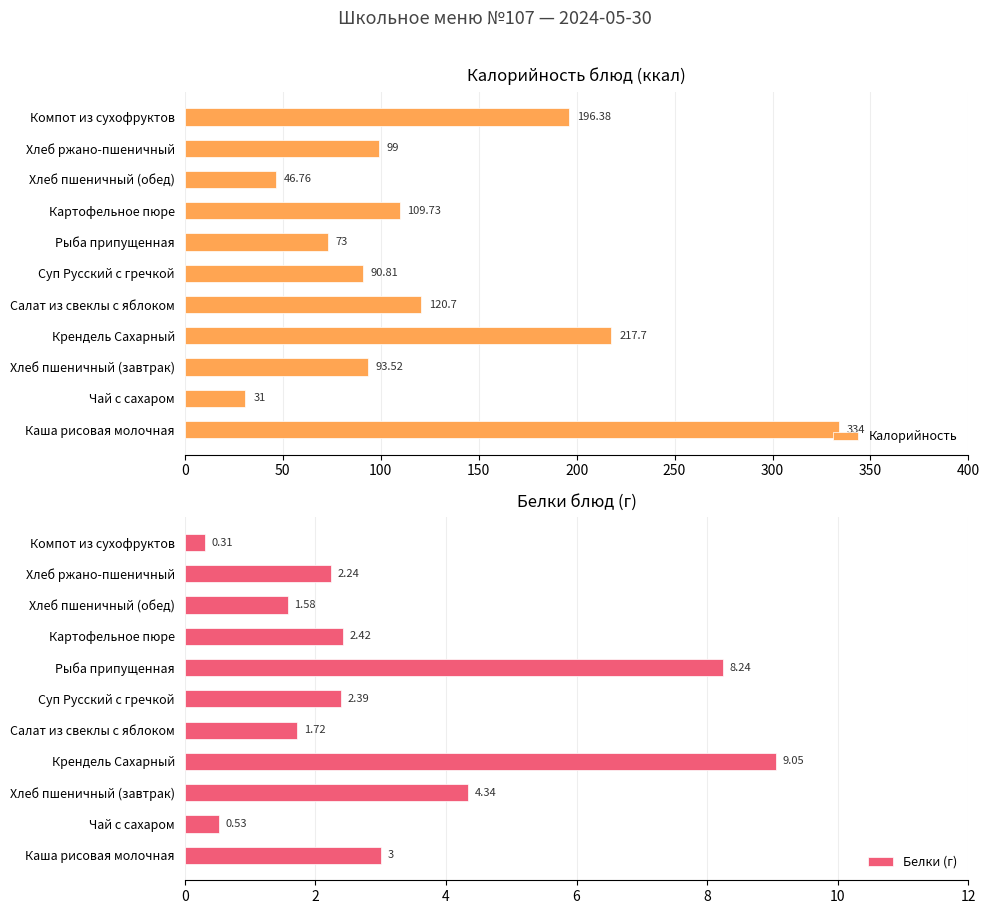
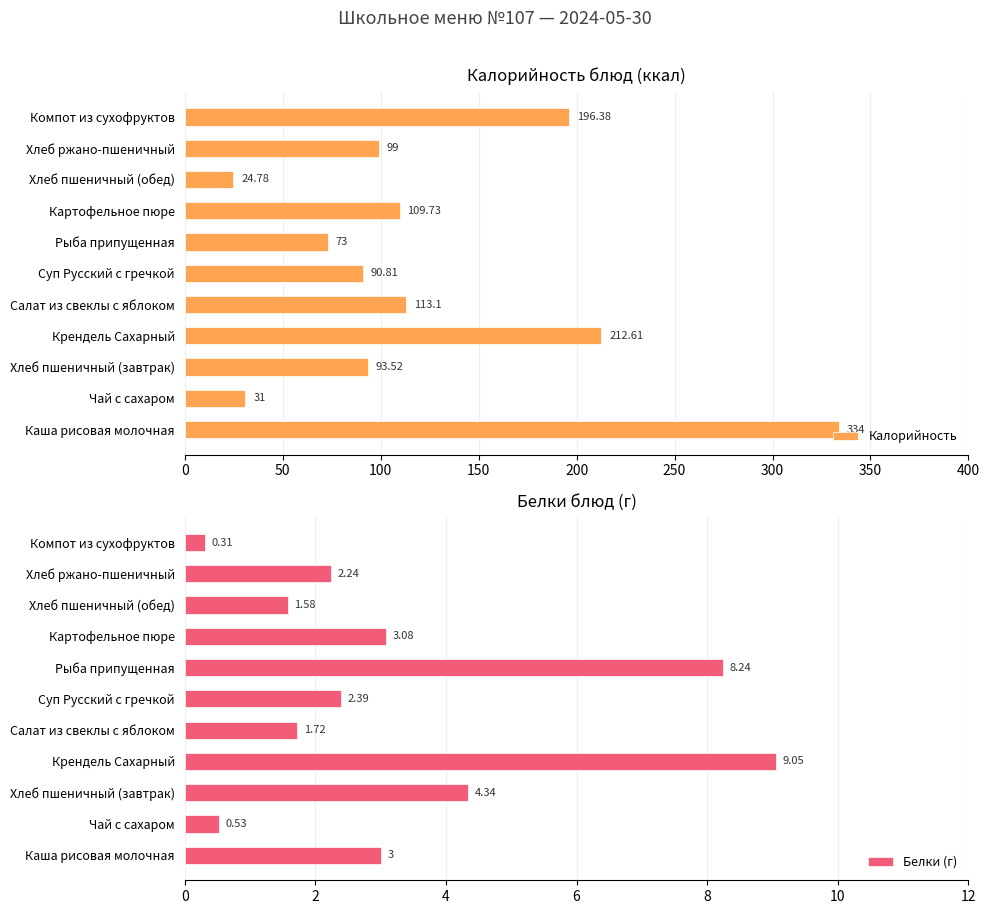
Калорийность блюд (ккал), Хлеб пшеничный (обед): 46.76 -> 24.78
Калорийность блюд (ккал), Салат из свеклы с яблоком: 120.7 -> 113.1
Калорийность блюд (ккал), Крендель Сахарный: 217.7 -> 212.61
Белки блюд (г), Картофельное пюре: 2.42 -> 3.08
